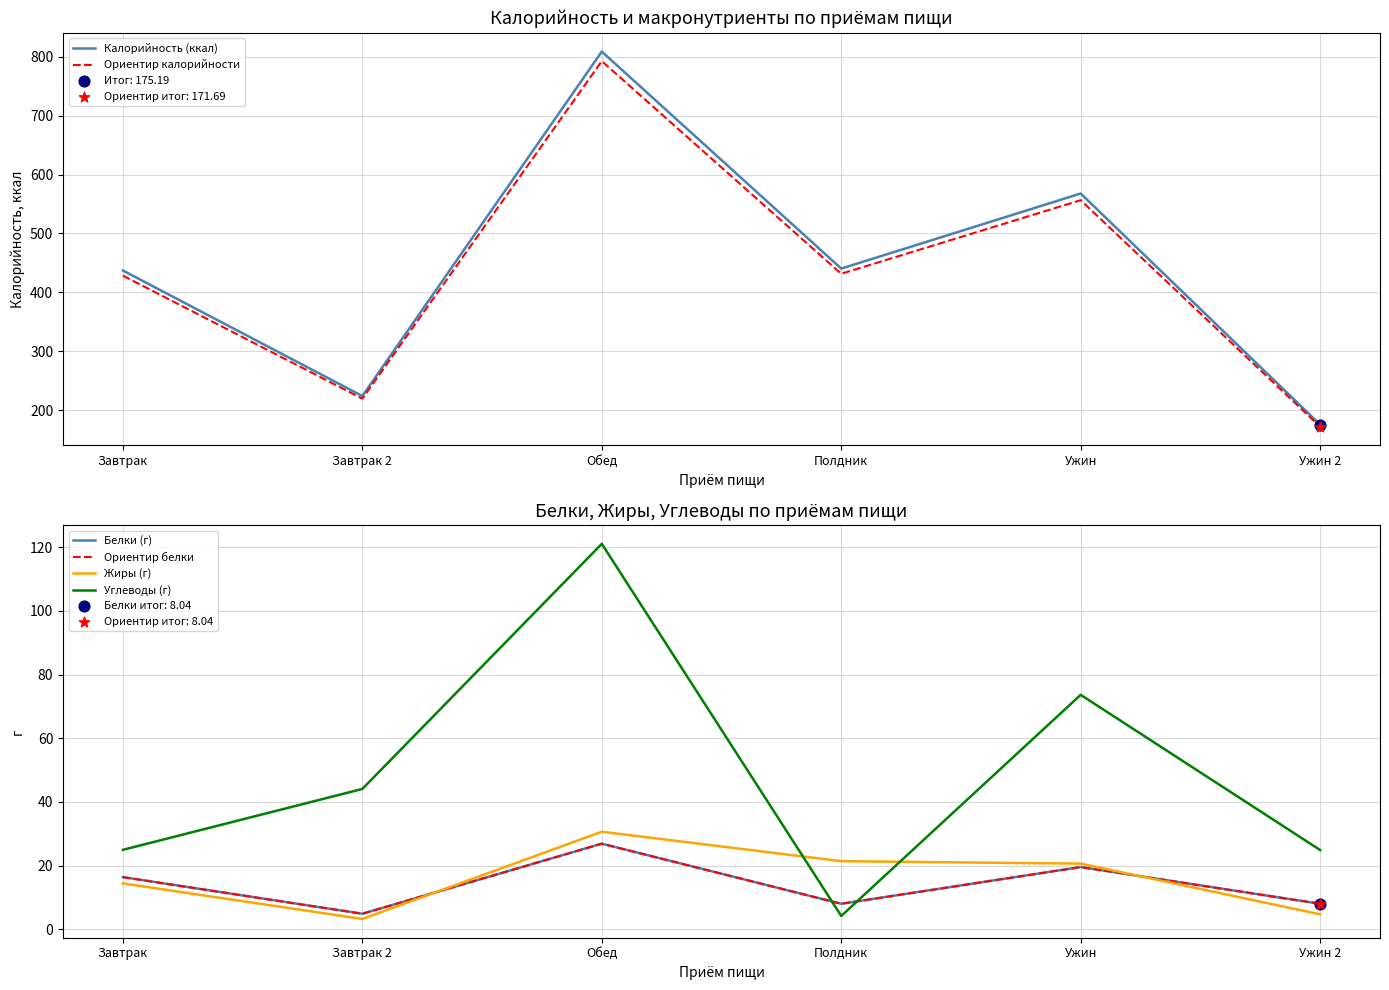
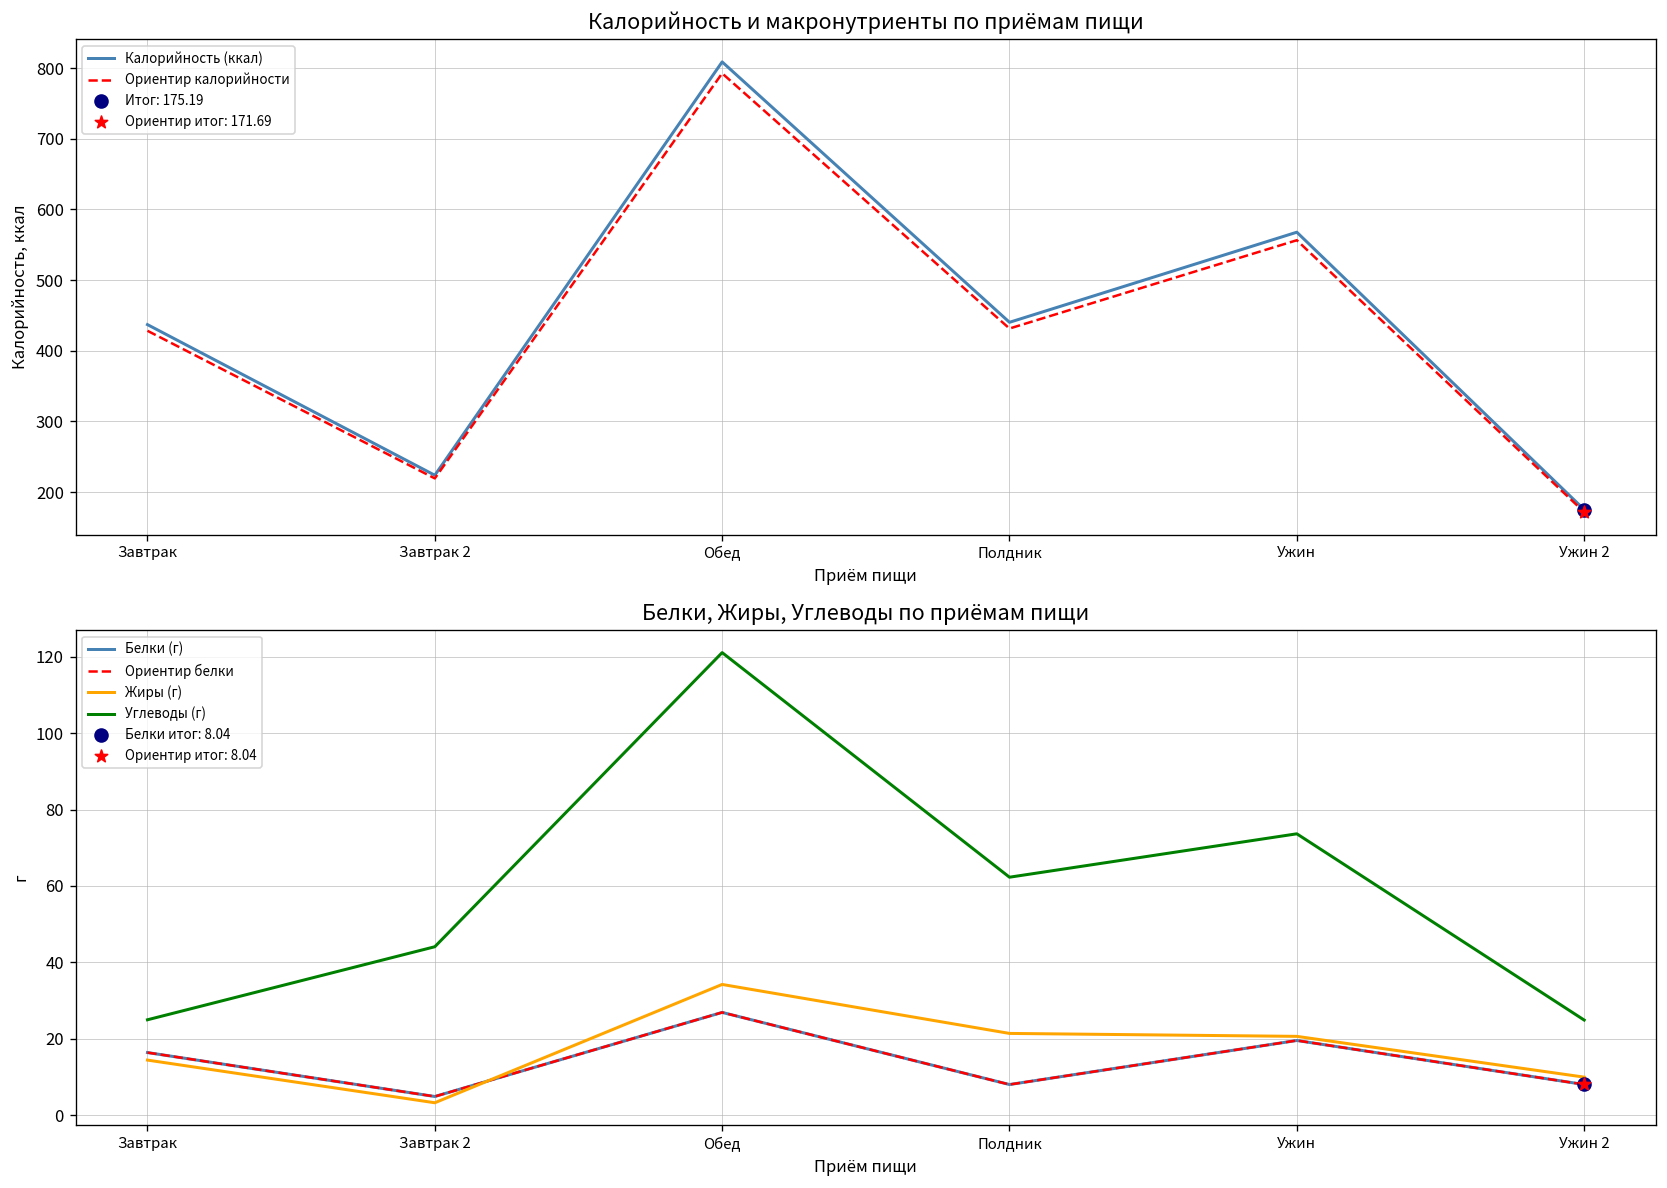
Белки, Жиры, Углеводы по приёмам пищи, Жиры (г), Обед: 31 -> 34
Белки, Жиры, Углеводы по приёмам пищи, Углеводы (г), Полдник: 4 -> 62
Белки, Жиры, Углеводы по приёмам пищи, Жиры (г), Ужин 2: 5 -> 10
